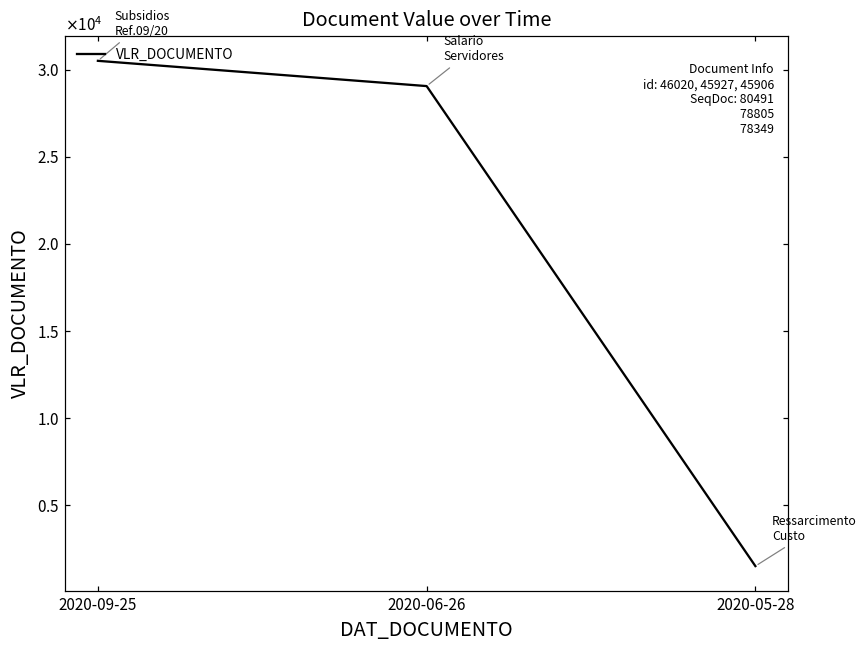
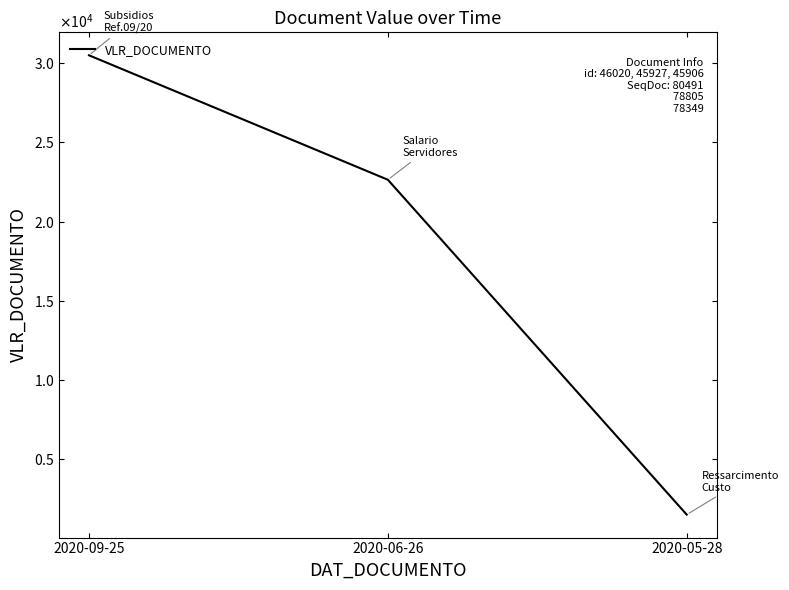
2020-06-26: 29100 -> 22600
